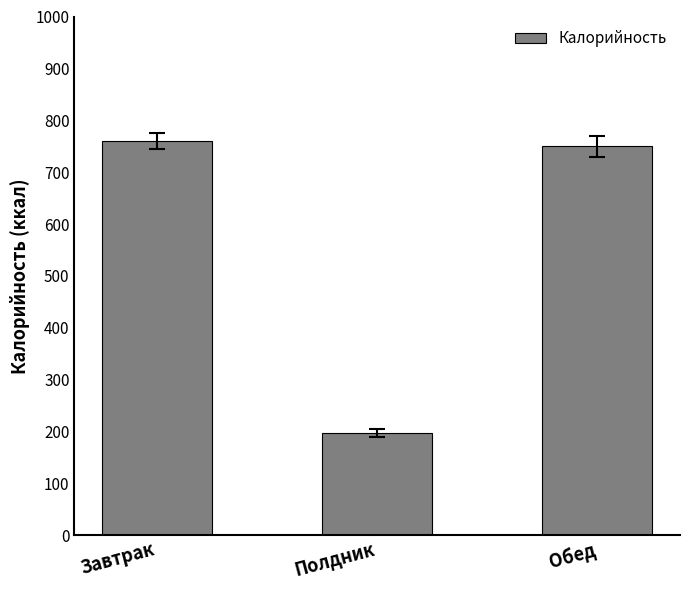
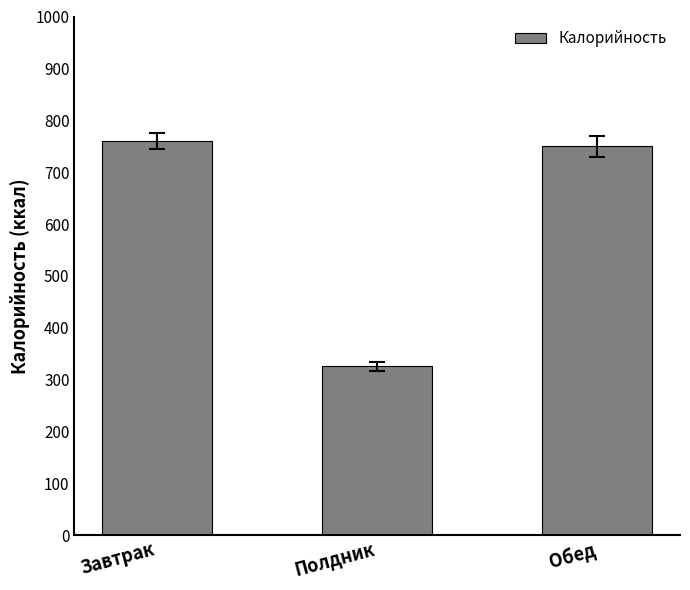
Калорийность, Полдник: 200 -> 330
